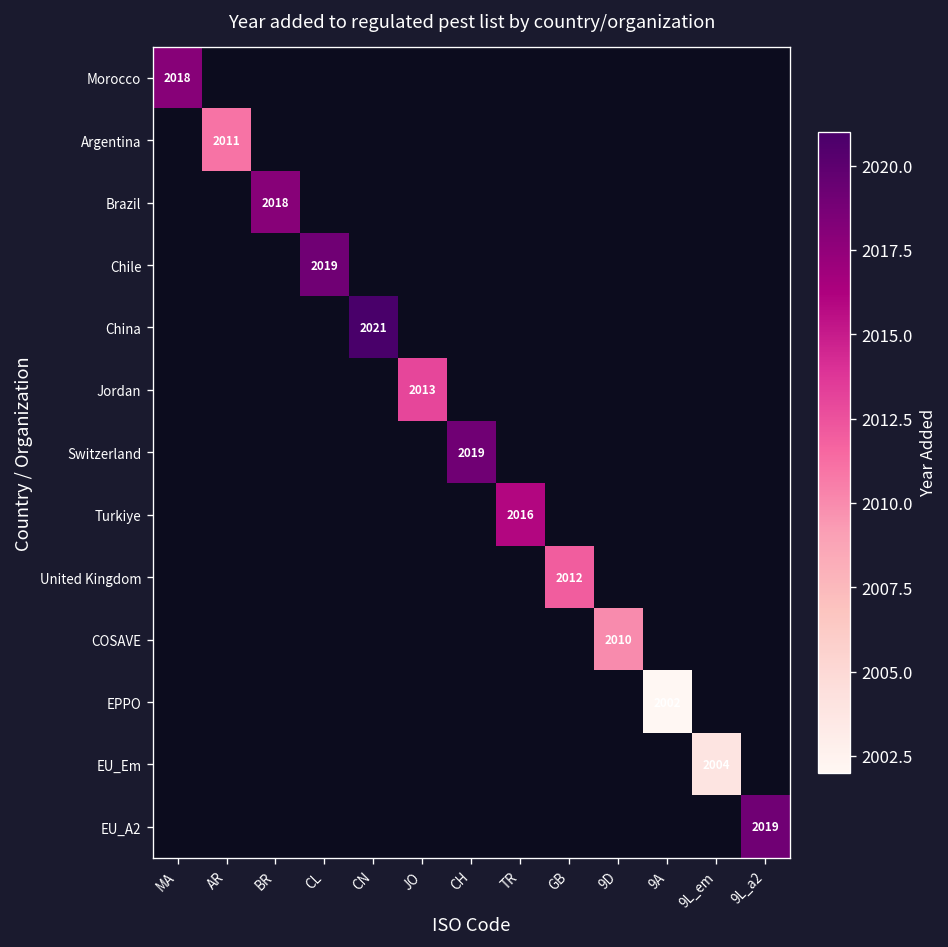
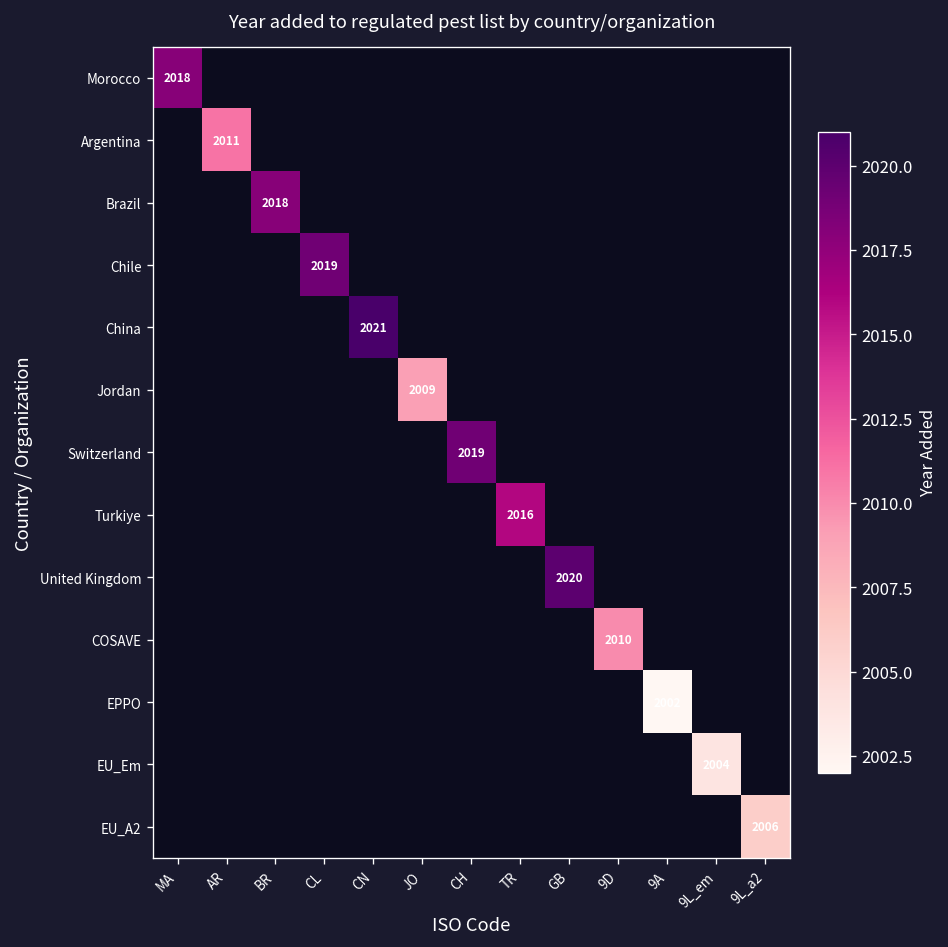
Jordan, JO: 2013 -> 2009
United Kingdom, GB: 2012 -> 2020
EU_A2, 9L_a2: 2019 -> 2006
